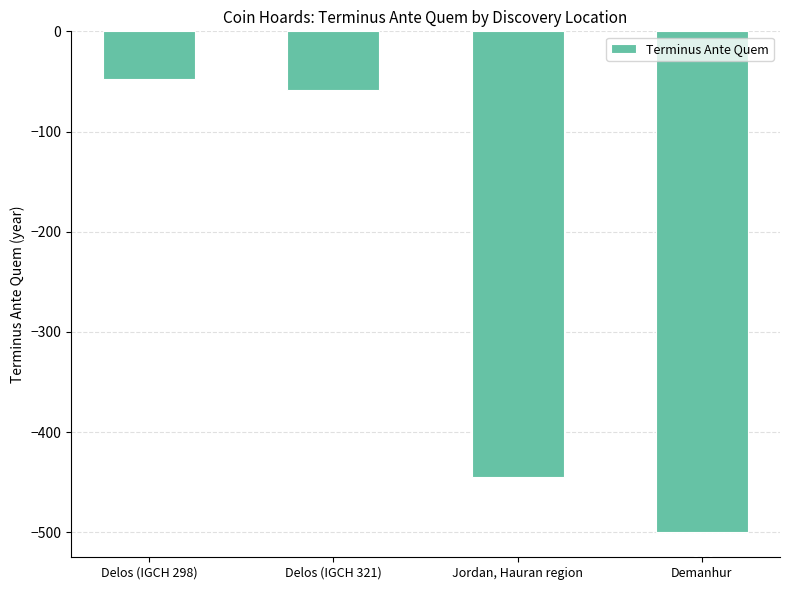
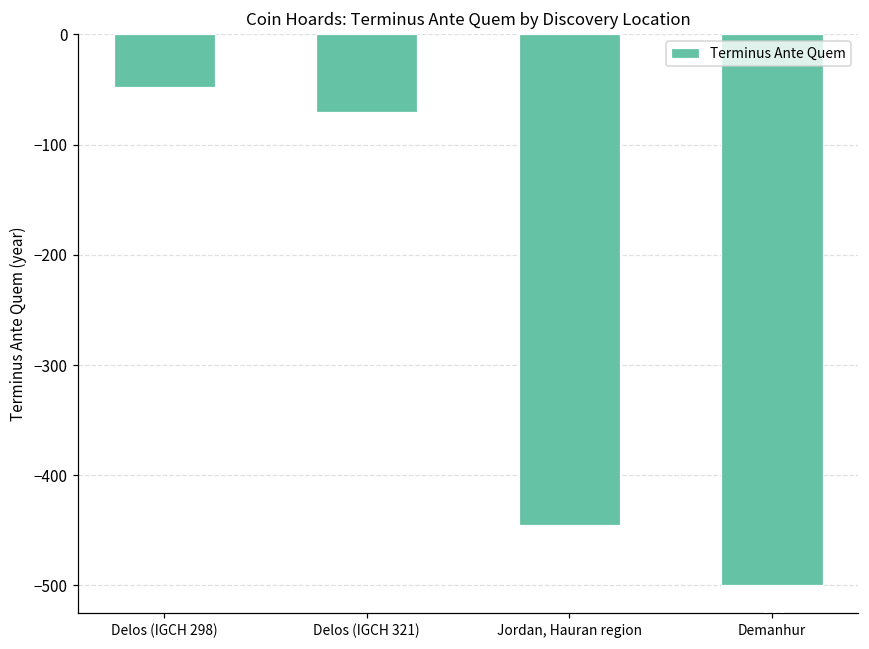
Delos (IGCH 321): -59 -> -70
